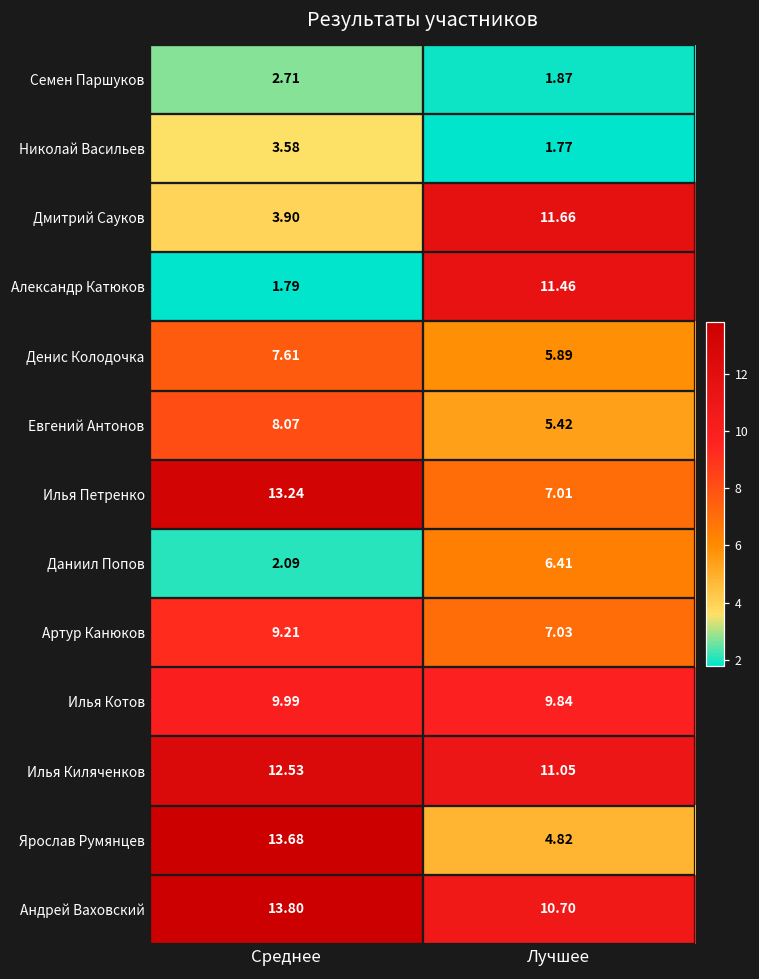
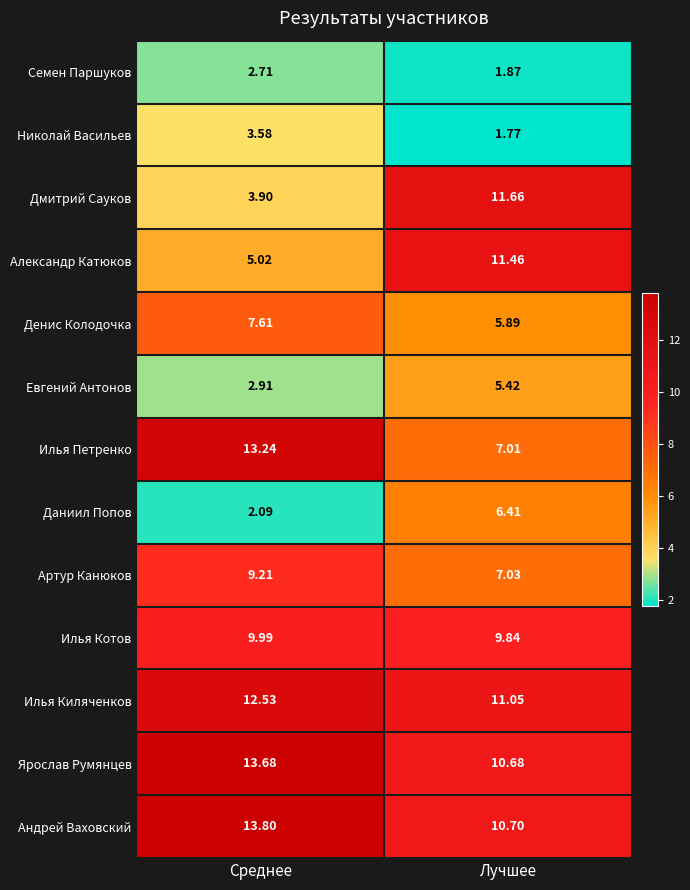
Александр Катюков, Среднее: 1.79 -> 5.02
Евгений Антонов, Среднее: 8.07 -> 2.91
Ярослав Румянцев, Лучшее: 4.82 -> 10.68
